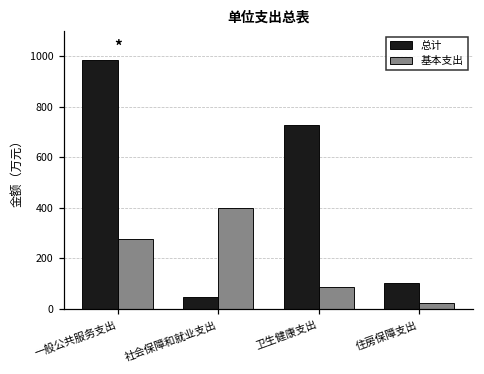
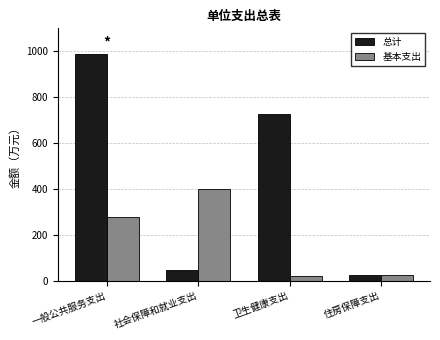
基本支出, 卫生健康支出: 90 -> 20
总计, 住房保障支出: 100 -> 30
